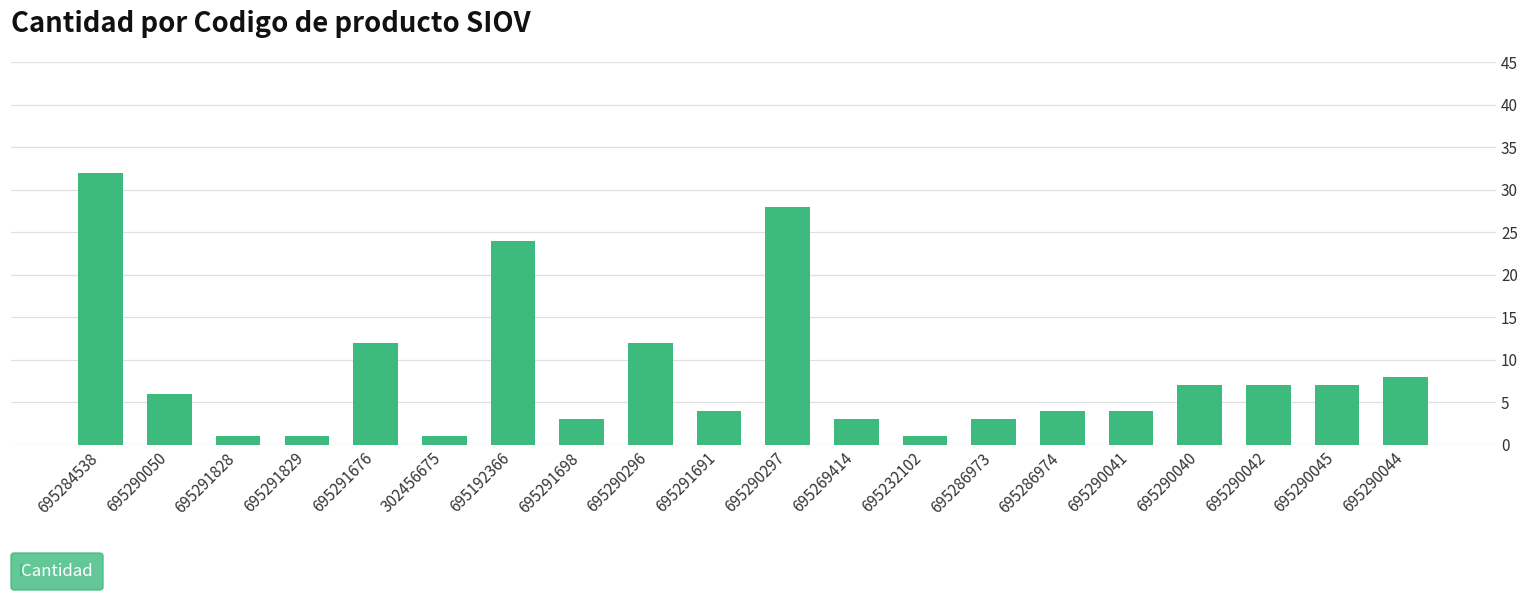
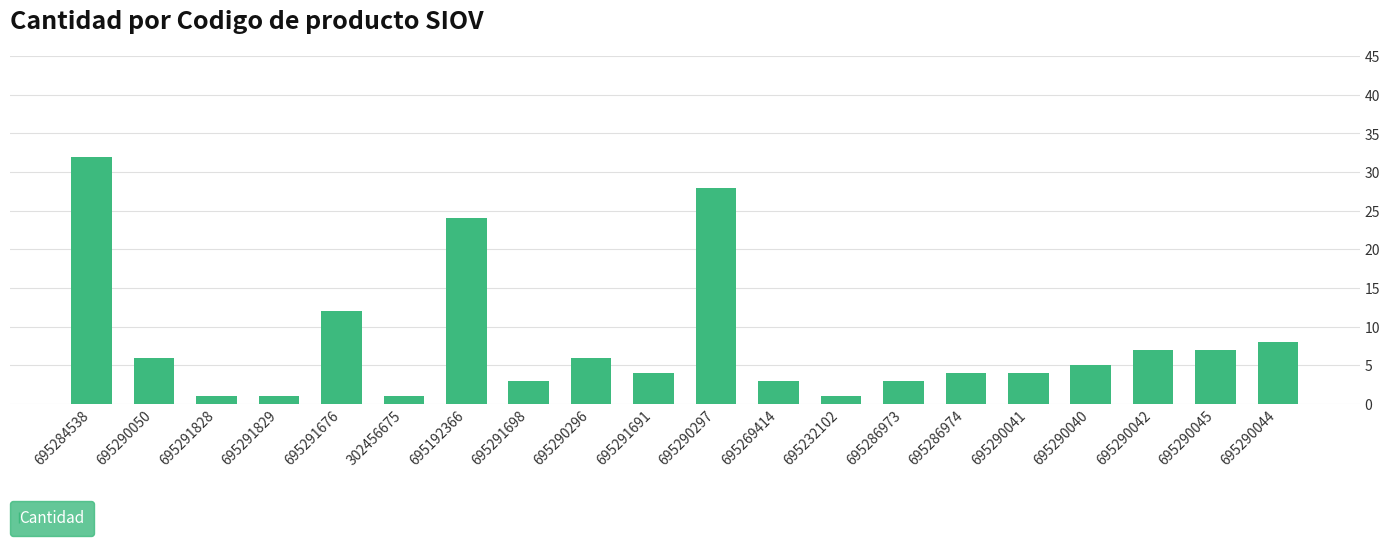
695290296: 12 -> 6
695290040: 7 -> 5
